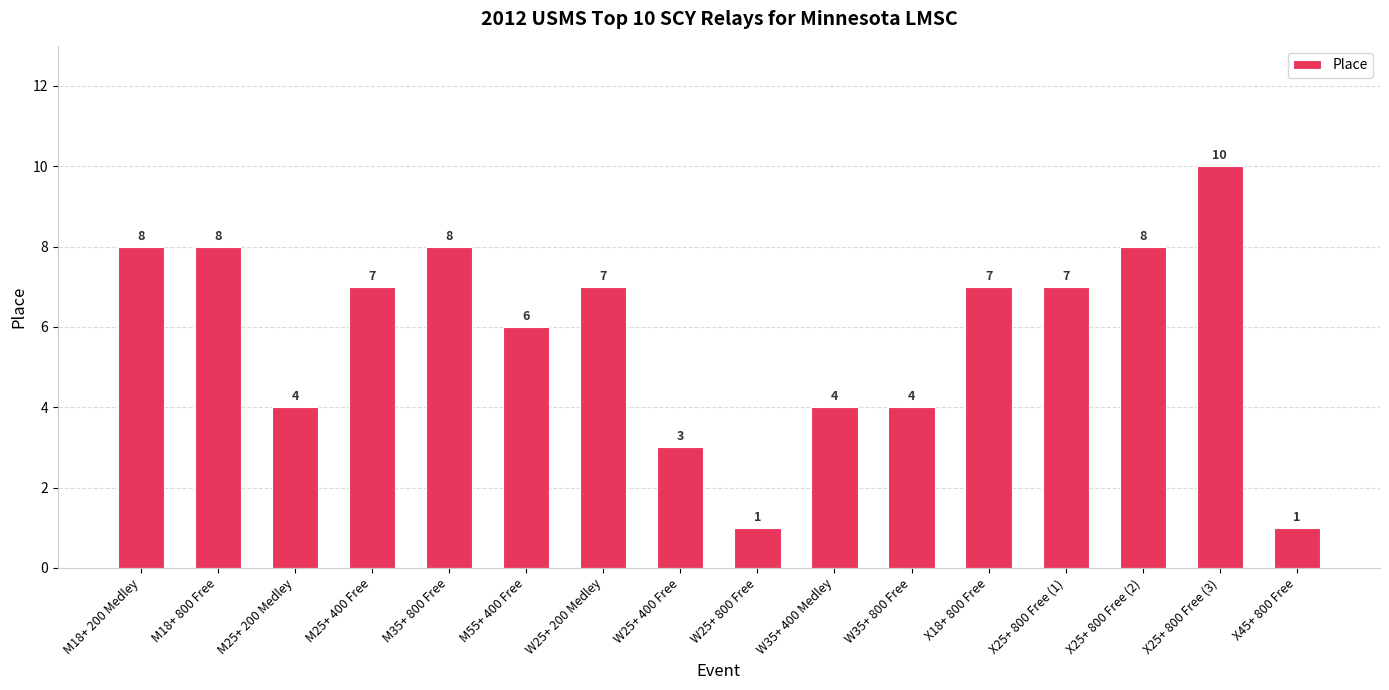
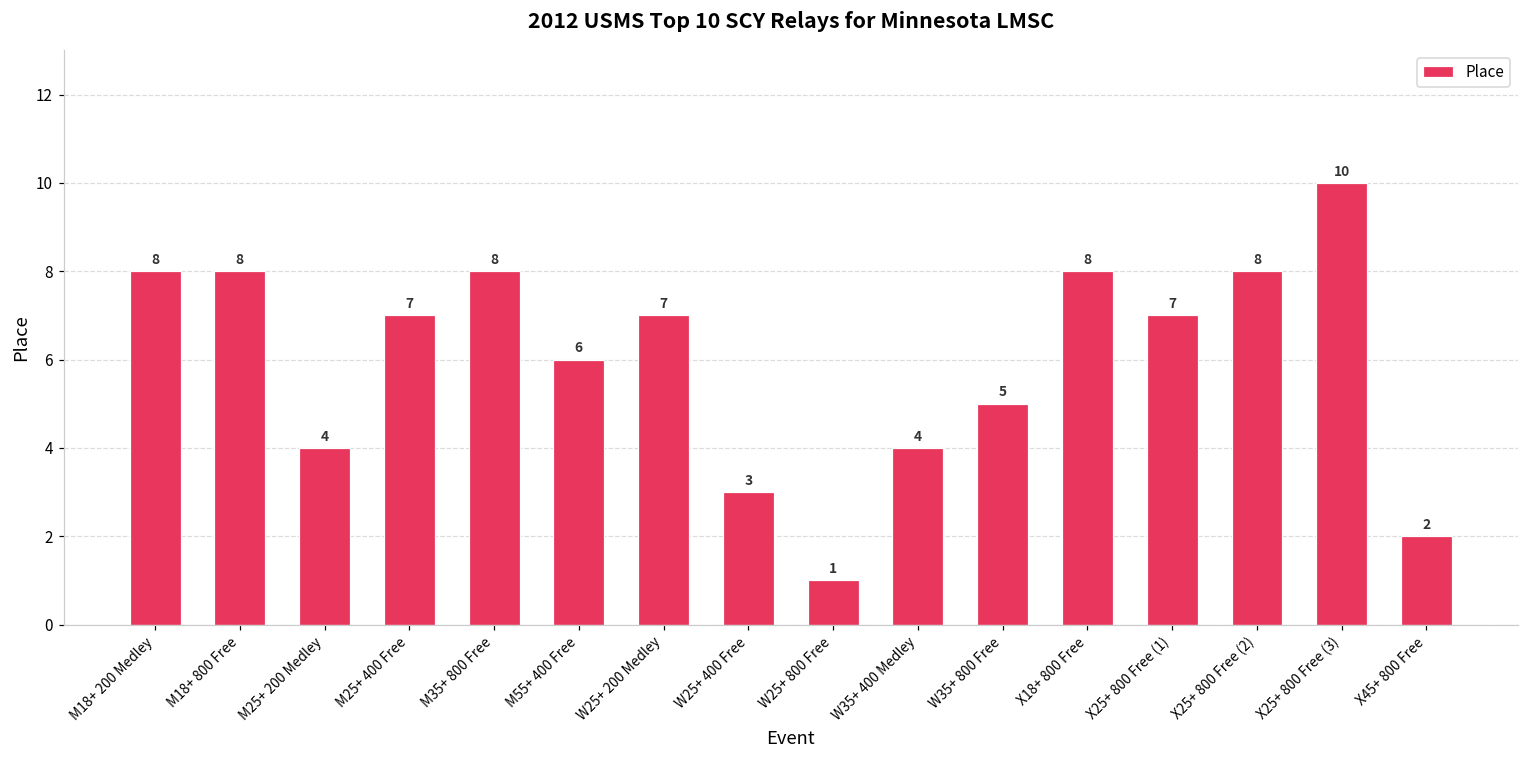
W35+ 800 Free: 4 -> 5
X18+ 800 Free: 7 -> 8
X45+ 800 Free: 1 -> 2
